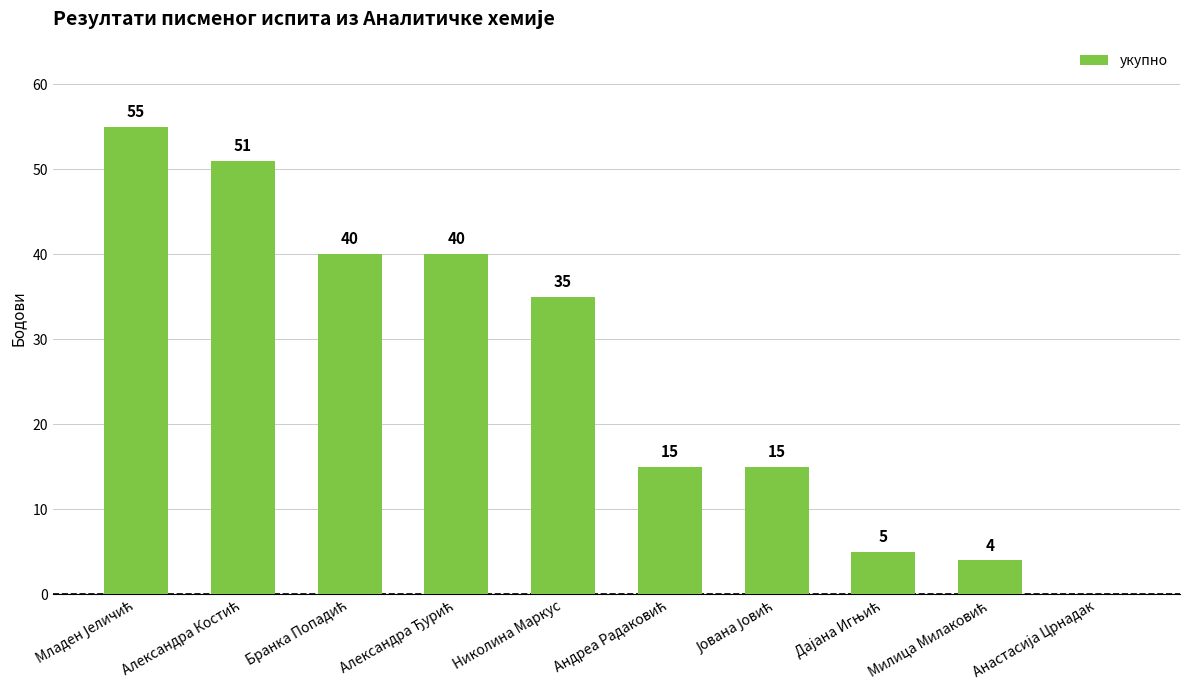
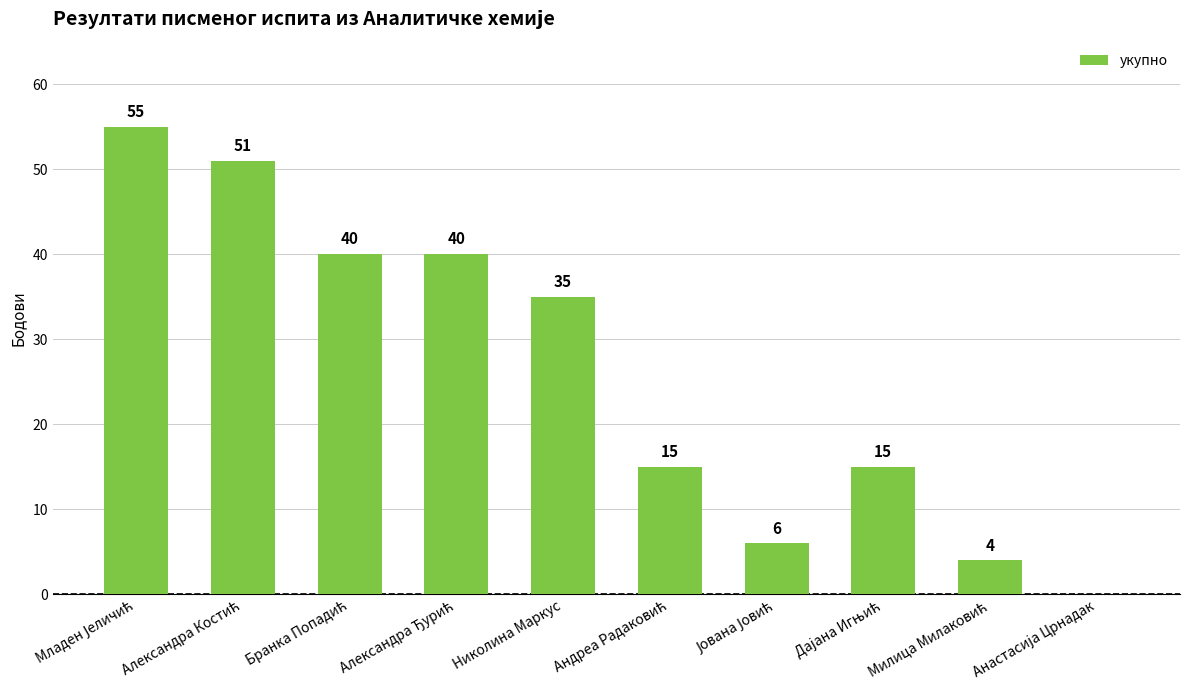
Јована Јовић: 15 -> 6
Дајана Игњић: 5 -> 15
